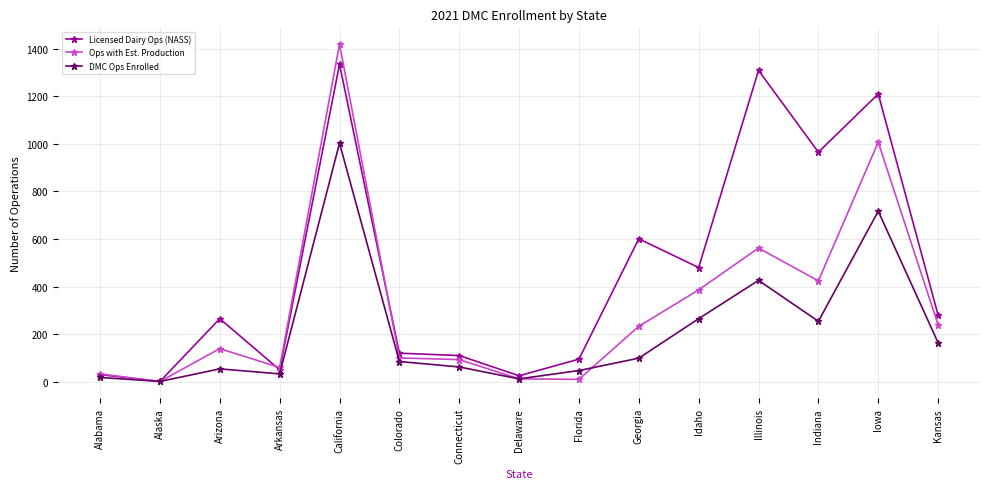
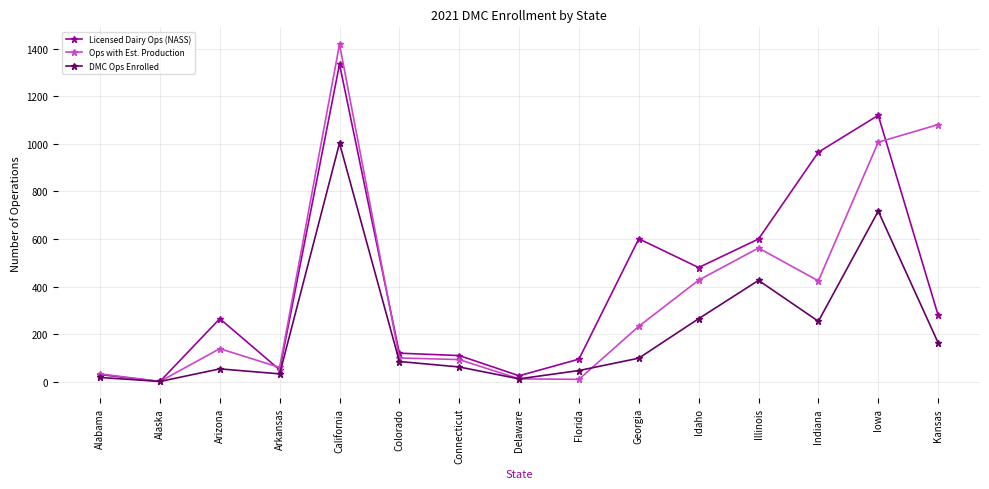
Ops with Est. Production, Idaho: 390 -> 430
Licensed Dairy Ops (NASS), Illinois: 1310 -> 600
Licensed Dairy Ops (NASS), Iowa: 1210 -> 1120
Ops with Est. Production, Kansas: 240 -> 1080
